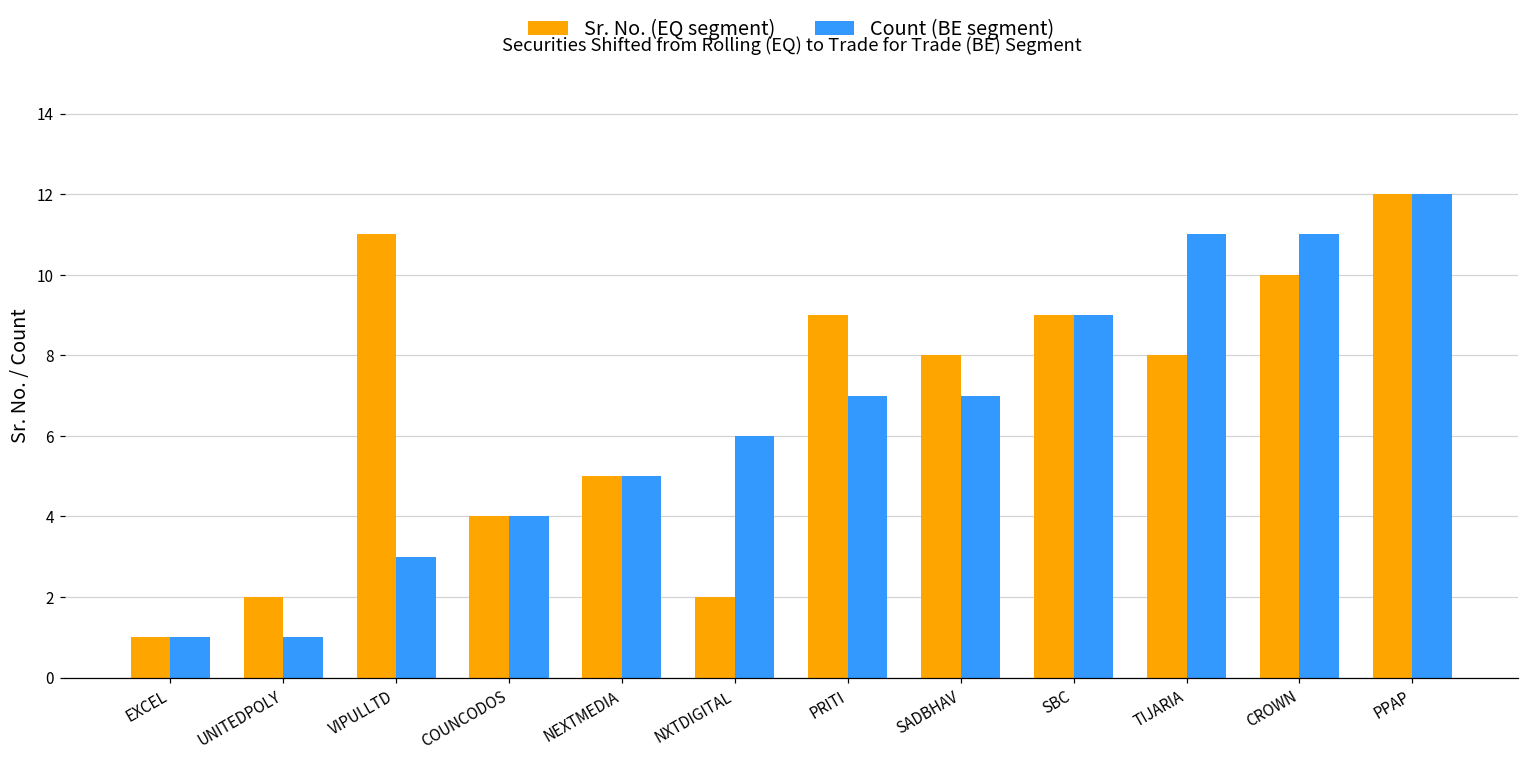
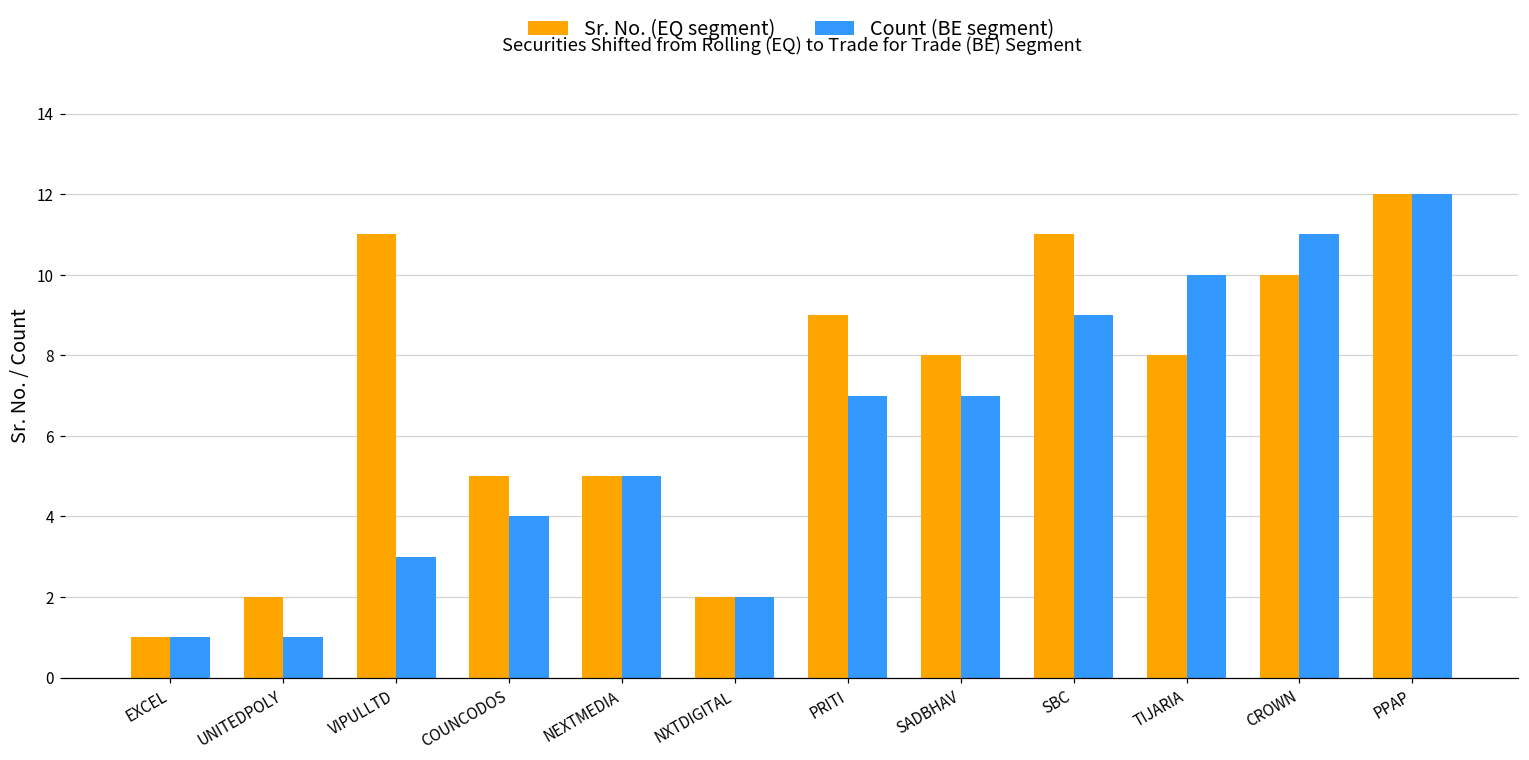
Sr. No. (EQ segment), COUNCODOS: 4 -> 5
Count (BE segment), NXTDIGITAL: 6 -> 2
Sr. No. (EQ segment), SBC: 9 -> 11
Count (BE segment), TIJARIA: 11 -> 10
